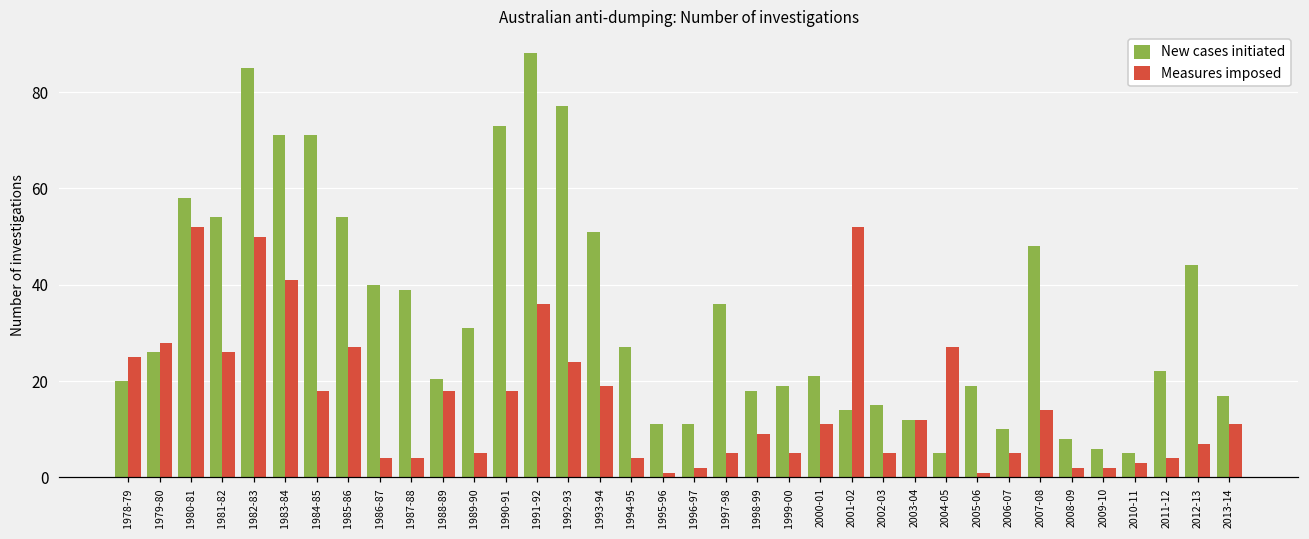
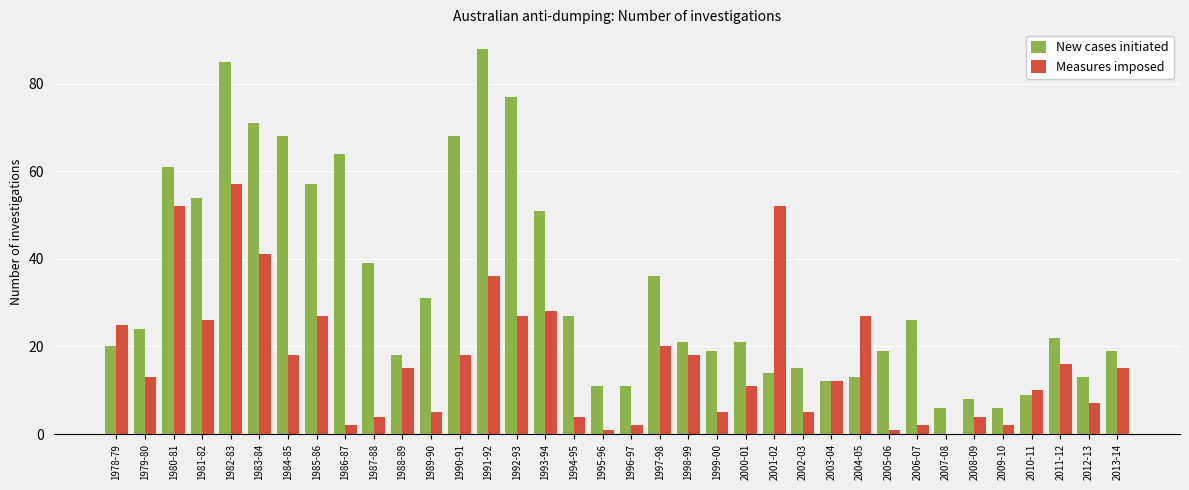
New cases initiated, 1979-80: 26 -> 24
Measures imposed, 1979-80: 28 -> 13
New cases initiated, 1980-81: 58 -> 61
Measures imposed, 1982-83: 50 -> 57
New cases initiated, 1984-85: 71 -> 68
New cases initiated, 1985-86: 54 -> 57
New cases initiated, 1986-87: 40 -> 64
Measures imposed, 1986-87: 4 -> 2
New cases initiated, 1988-89: 21 -> 18
Measures imposed, 1988-89: 18 -> 15
New cases initiated, 1990-91: 73 -> 68
Measures imposed, 1992-93: 24 -> 27
Measures imposed, 1993-94: 19 -> 28
Measures imposed, 1997-98: 5 -> 20
New cases initiated, 1998-99: 18 -> 21
Measures imposed, 1998-99: 9 -> 18
New cases initiated, 2004-05: 5 -> 13
New cases initiated, 2006-07: 10 -> 26
Measures imposed, 2006-07: 5 -> 2
New cases initiated, 2007-08: 48 -> 6
Measures imposed, 2007-08: 14 -> 0
Measures imposed, 2008-09: 2 -> 4
New cases initiated, 2010-11: 5 -> 9
Measures imposed, 2010-11: 3 -> 10
Measures imposed, 2011-12: 4 -> 16
New cases initiated, 2012-13: 44 -> 13
New cases initiated, 2013-14: 17 -> 19
Measures imposed, 2013-14: 11 -> 15
